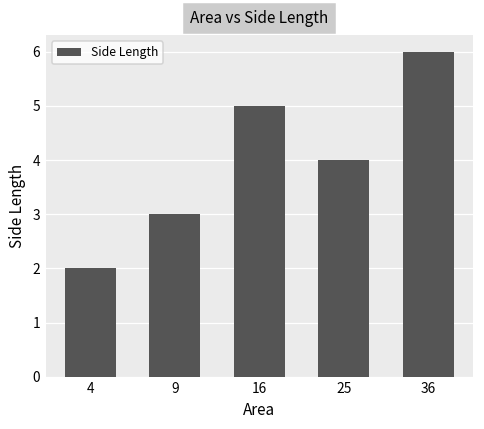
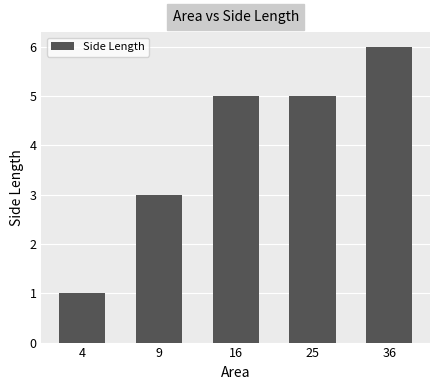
4: 2 -> 1
25: 4 -> 5
